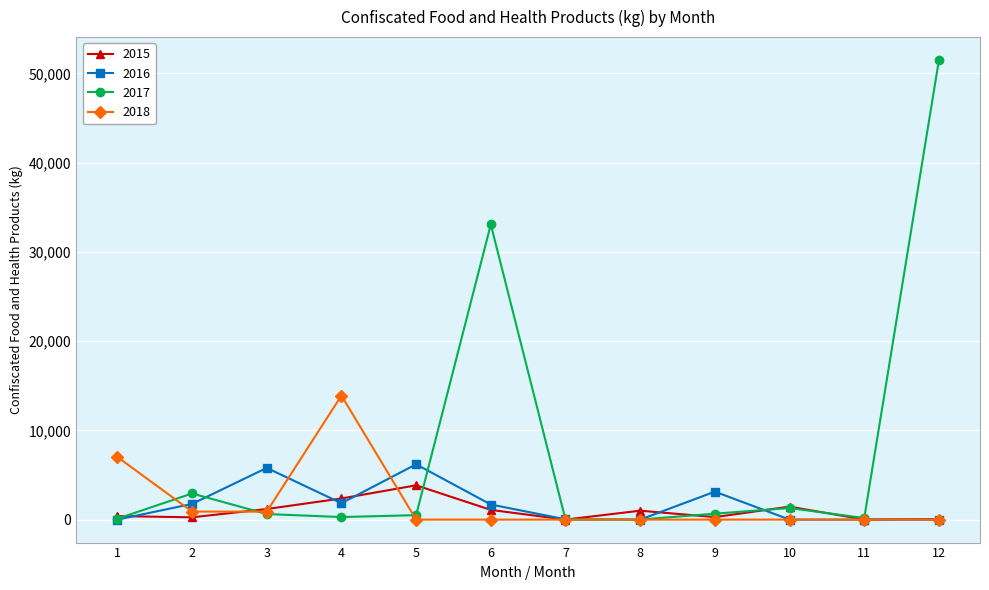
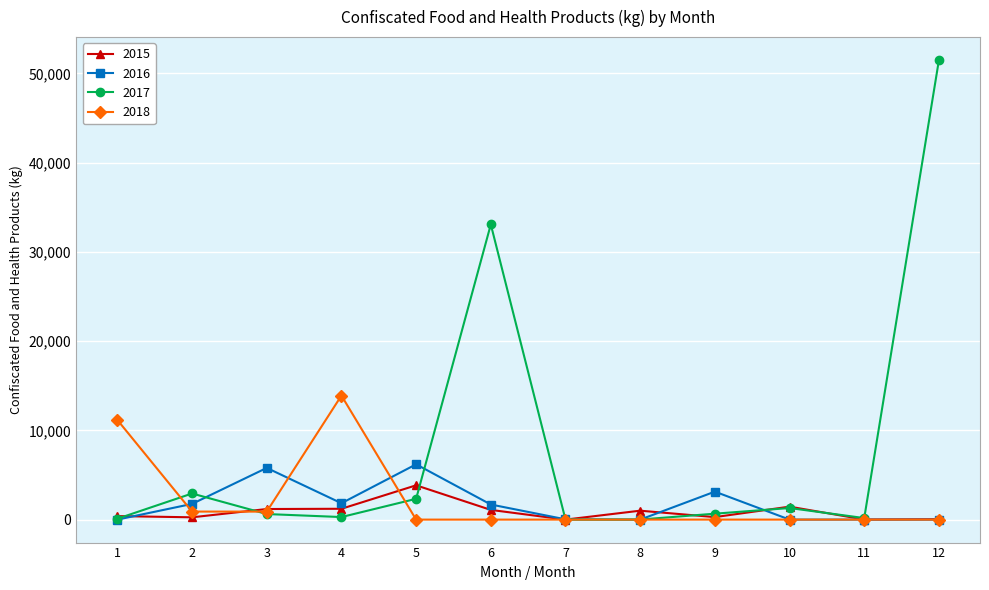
2018, 1: 7,000 -> 11,000
2015, 4: 2,000 -> 1,000
2017, 5: 0 -> 2,000
